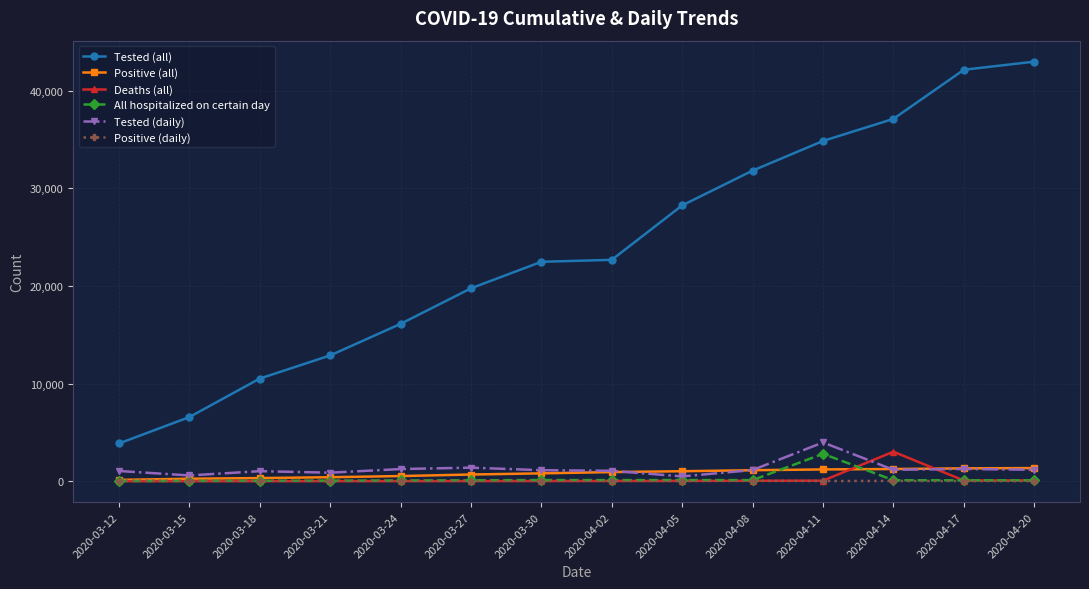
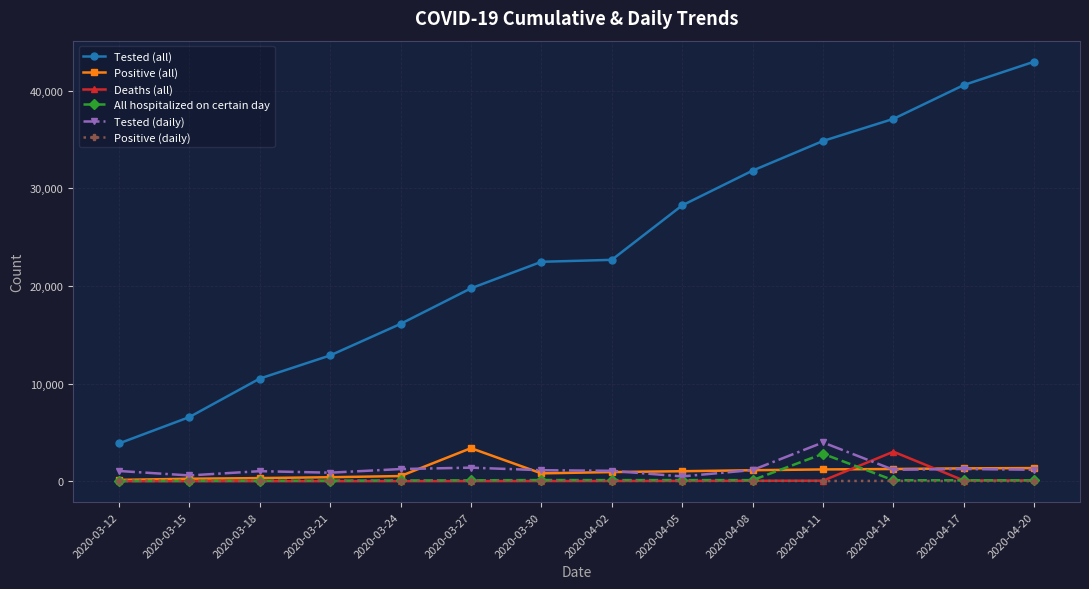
Positive (all), 2020-03-27: 1,000 -> 3,000
Tested (all), 2020-04-17: 42,000 -> 41,000
